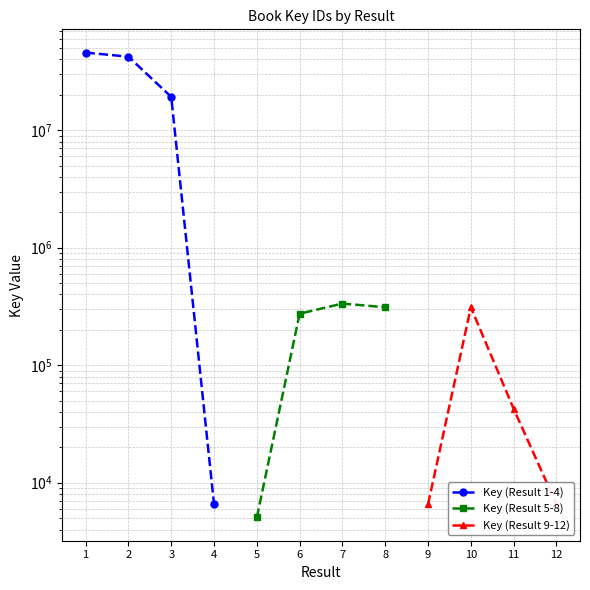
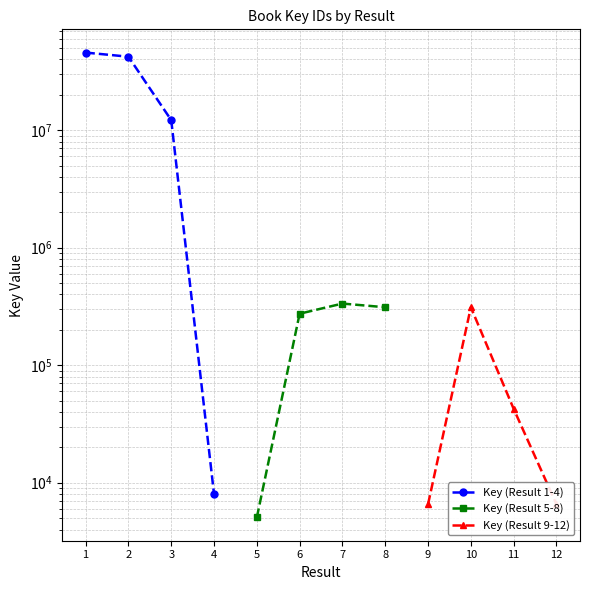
Key (Result 1-4), 3: 19000000 -> 12000000
Key (Result 1-4), 4: 7000 -> 8000
